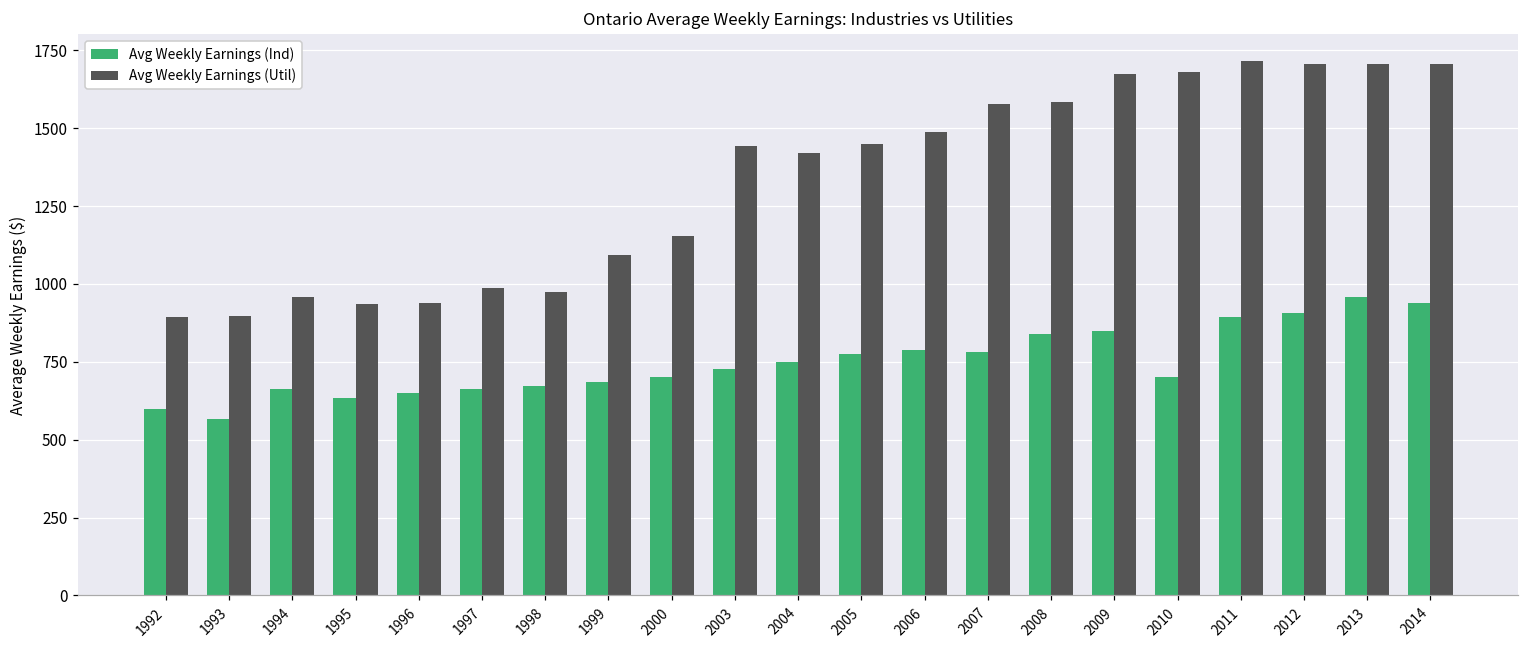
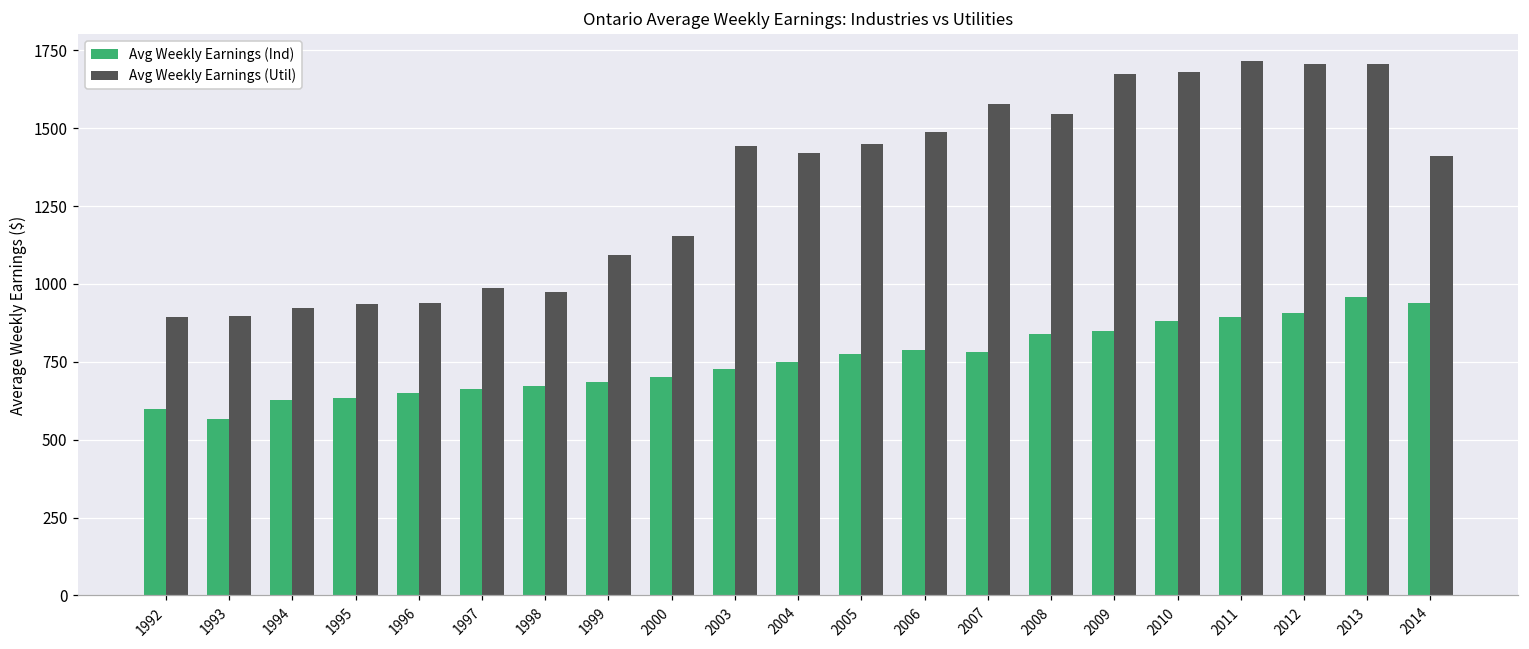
Avg Weekly Earnings (Ind), 1994: 660 -> 630
Avg Weekly Earnings (Util), 1994: 960 -> 920
Avg Weekly Earnings (Util), 2008: 1580 -> 1540
Avg Weekly Earnings (Ind), 2010: 700 -> 880
Avg Weekly Earnings (Util), 2014: 1710 -> 1410
